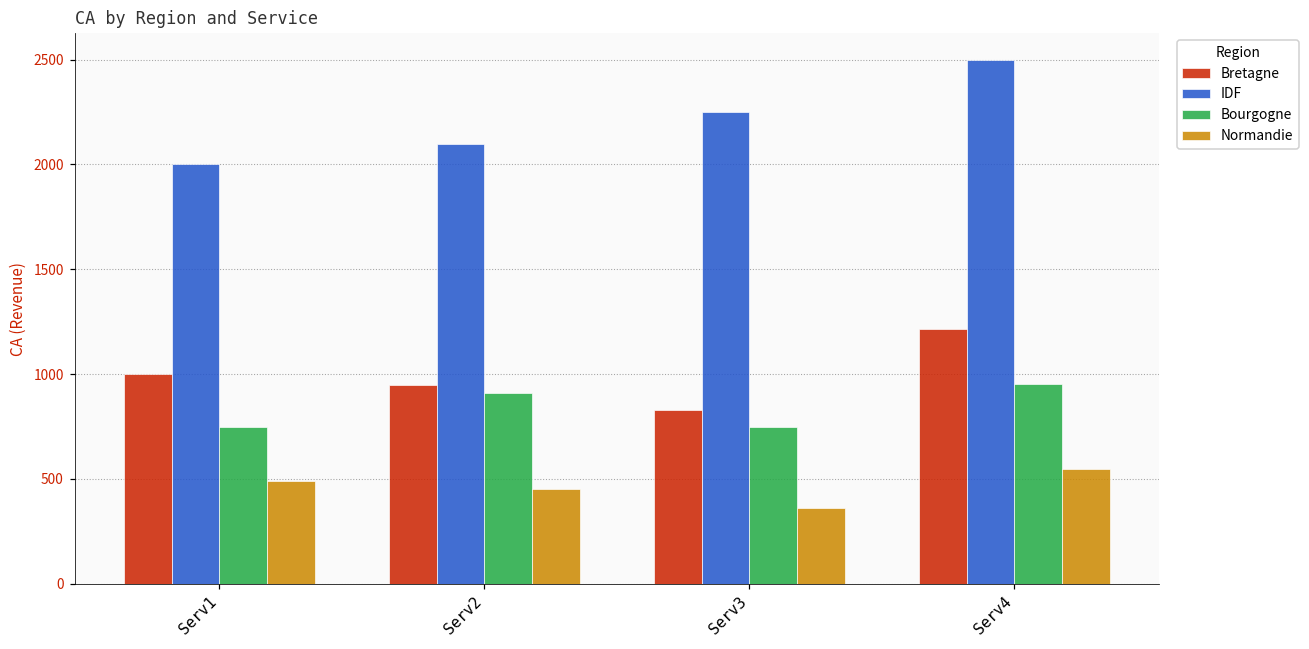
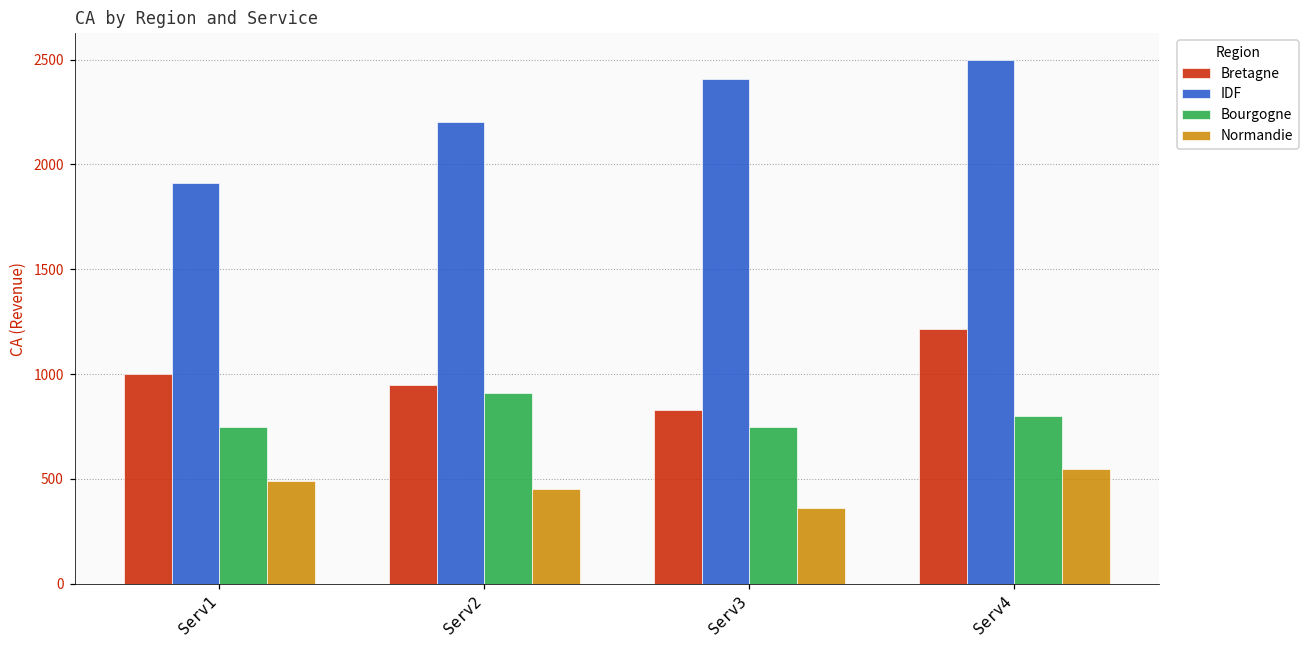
IDF, Serv1: 2000 -> 1910
IDF, Serv2: 2100 -> 2200
IDF, Serv3: 2250 -> 2410
Bourgogne, Serv4: 950 -> 800
